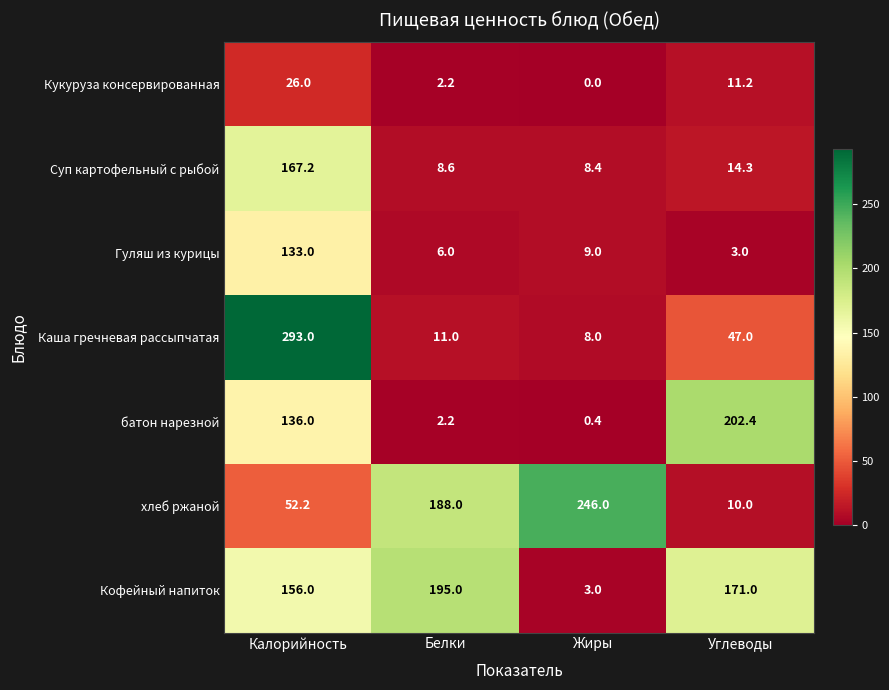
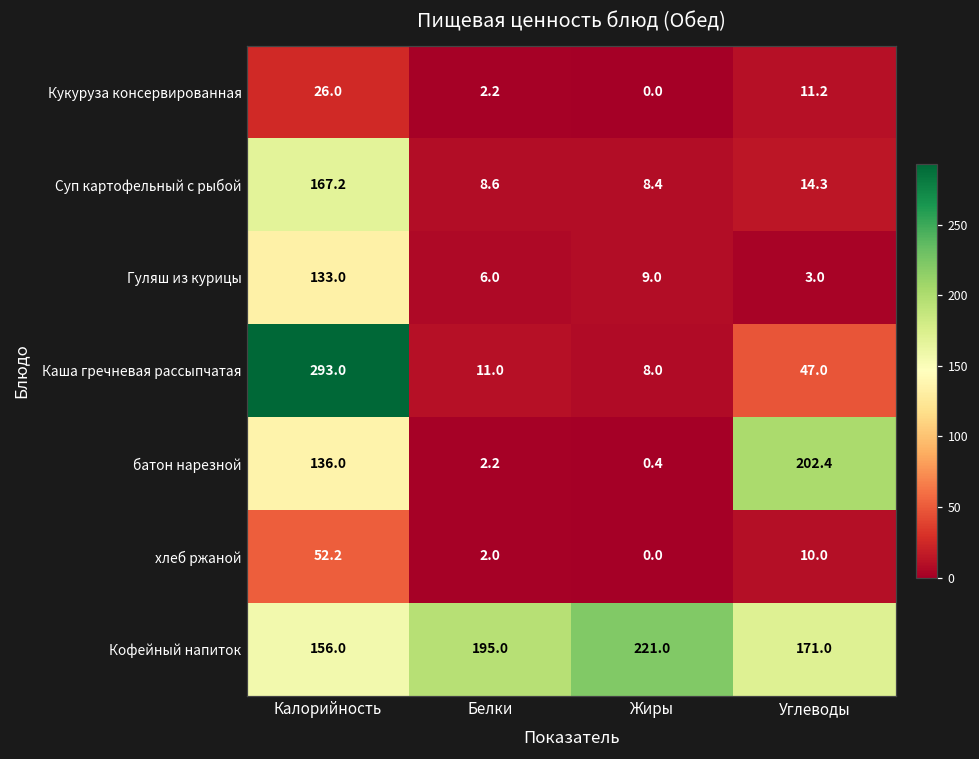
хлеб ржаной, Белки: 188.0 -> 2.0
хлеб ржаной, Жиры: 246.0 -> 0.0
Кофейный напиток, Жиры: 3.0 -> 221.0
